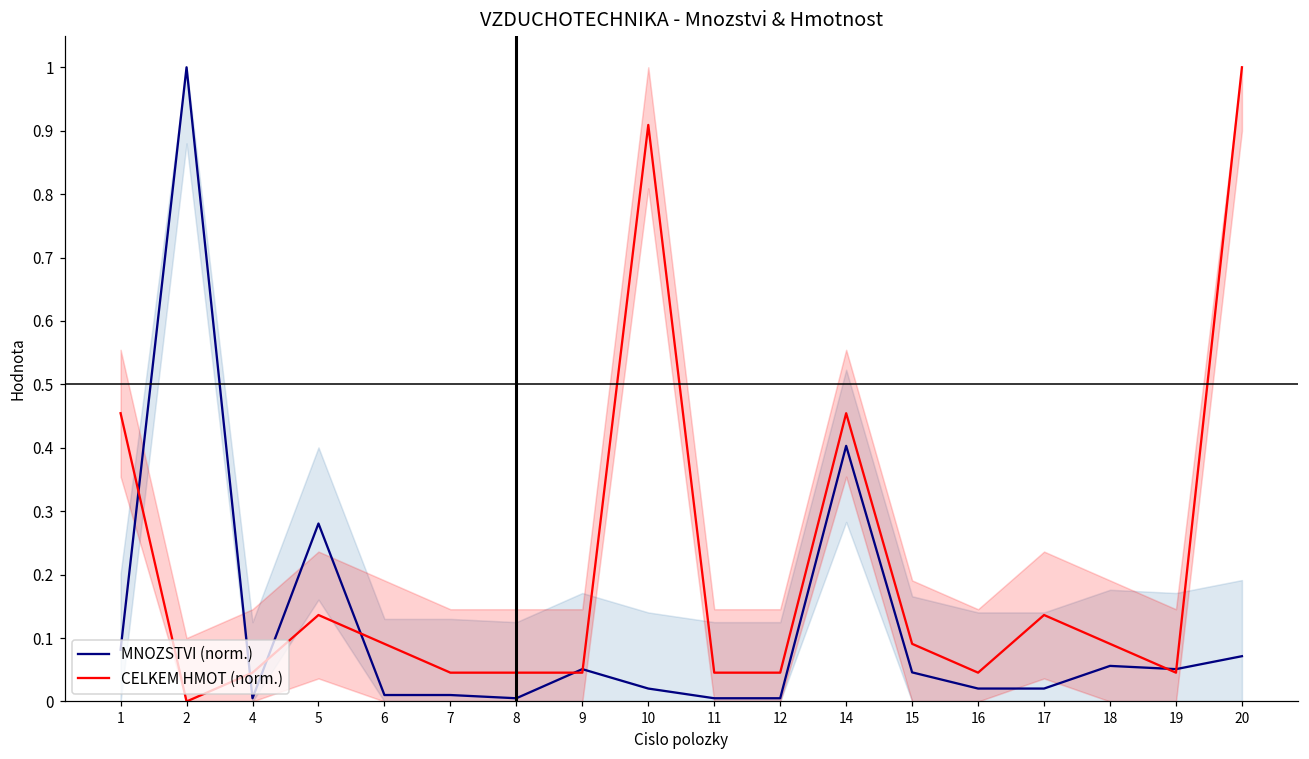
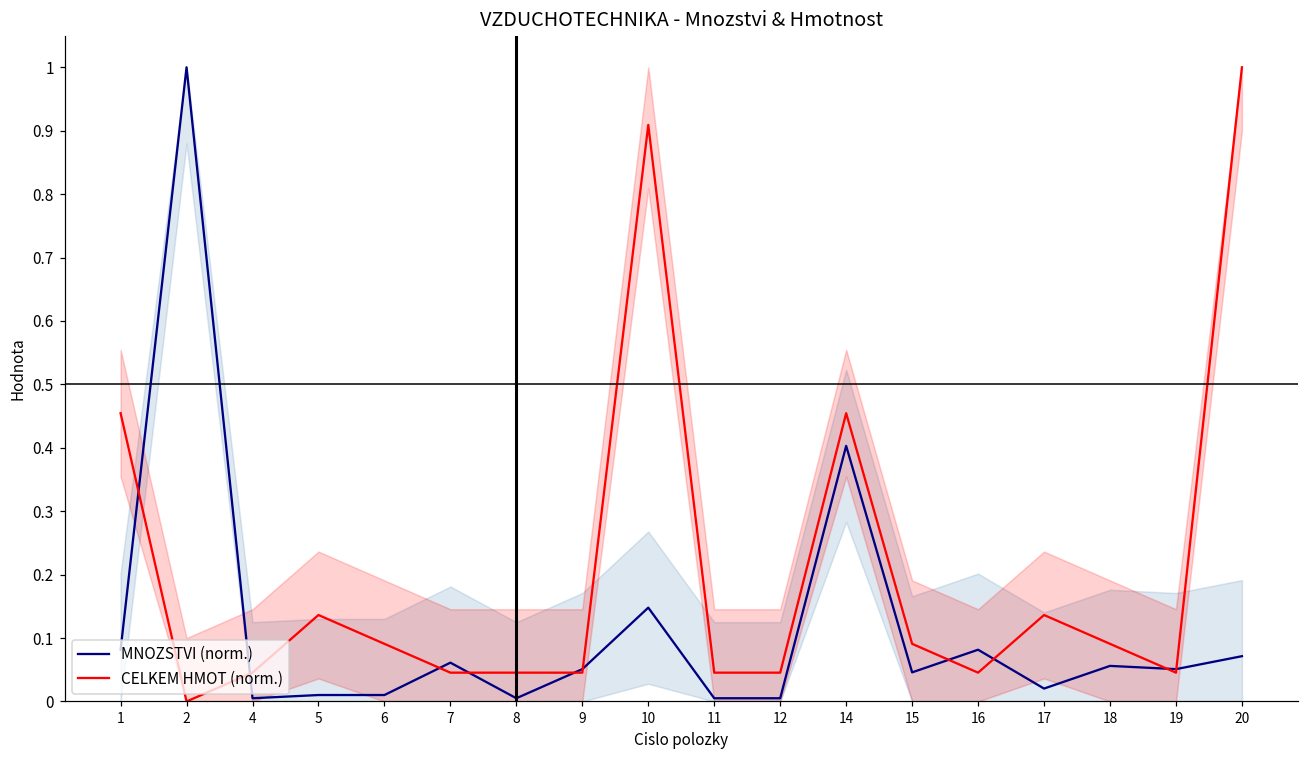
MNOZSTVI (norm.), 5: 0.28 -> 0.01
MNOZSTVI (norm.), 7: 0.01 -> 0.06
MNOZSTVI (norm.), 10: 0.02 -> 0.15
MNOZSTVI (norm.), 16: 0.02 -> 0.08
